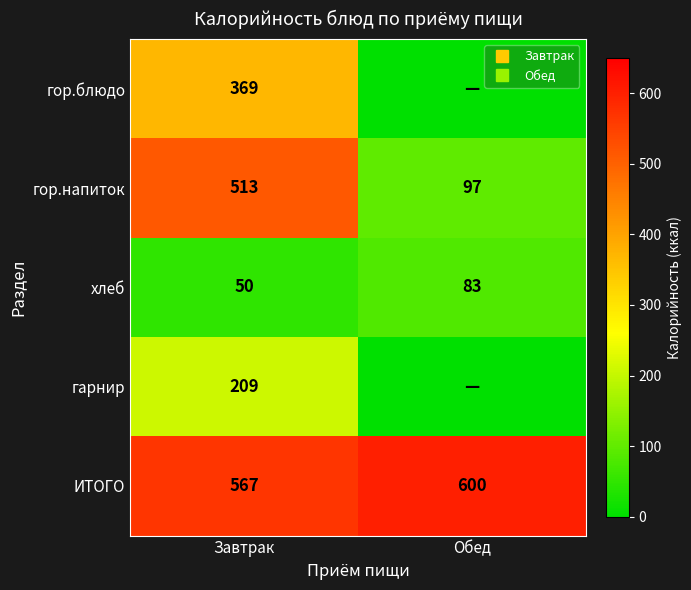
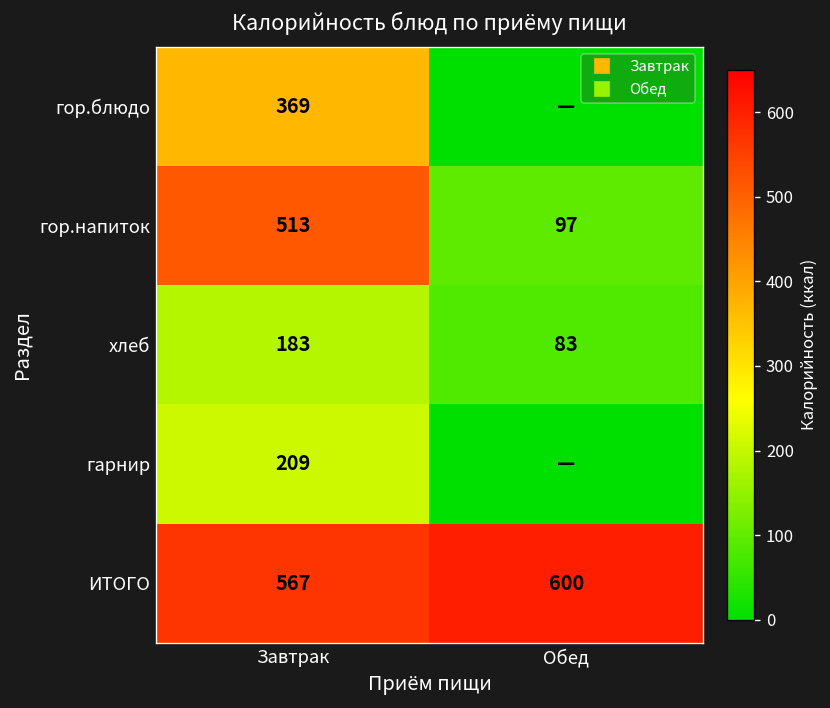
хлеб, Завтрак: 50 -> 183
